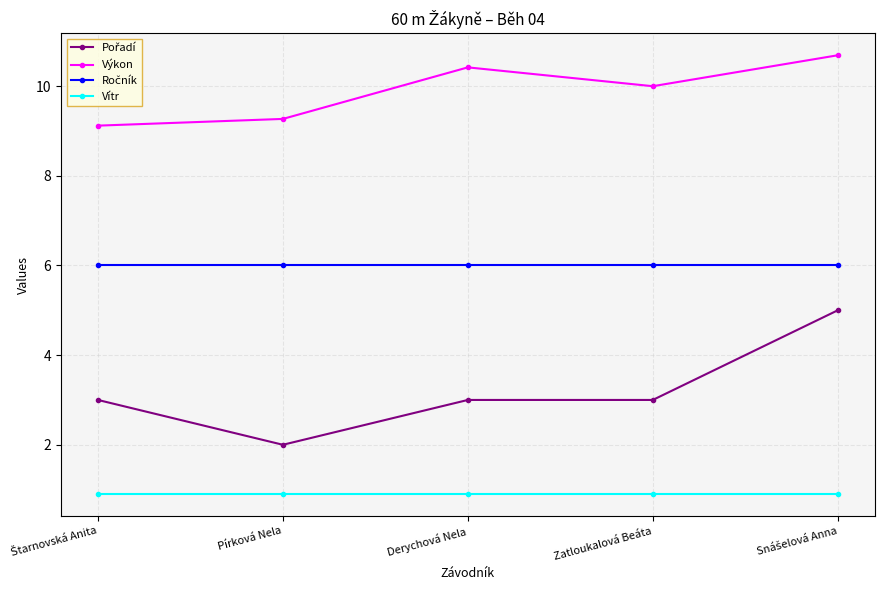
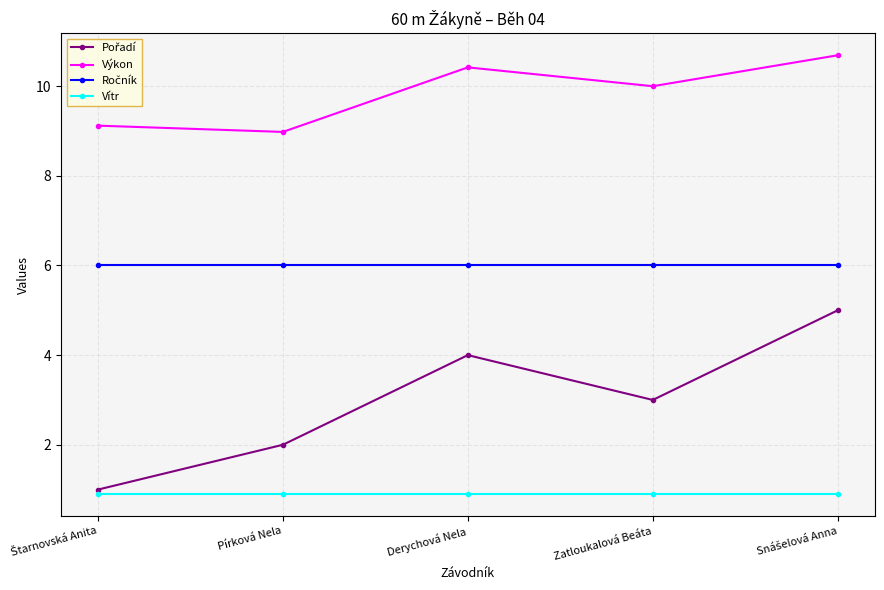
Pořadí, Štarnovská Anita: 3 -> 1
Výkon, Pírková Nela: 9.3 -> 9.0
Pořadí, Derychová Nela: 3 -> 4
